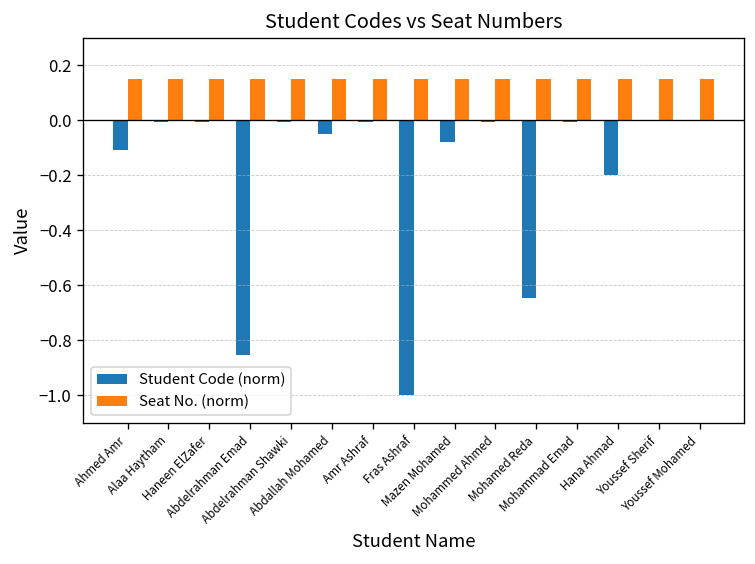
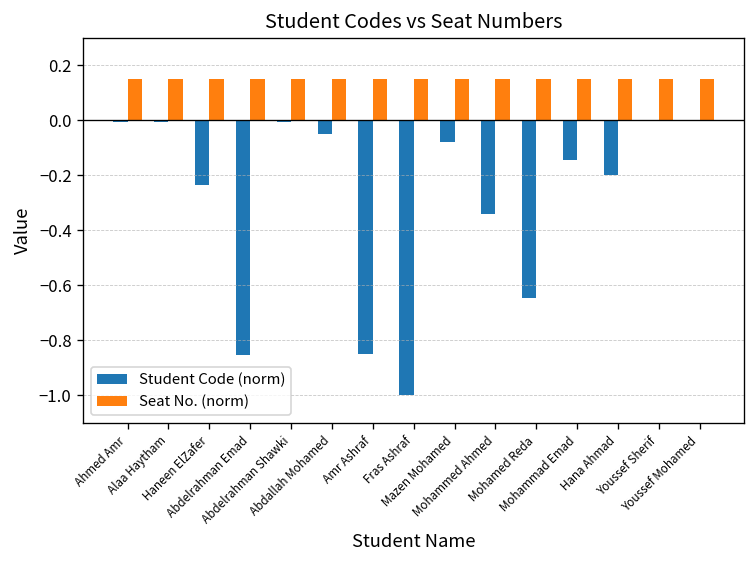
Student Code (norm), Ahmed Amr: -0.11 -> -0.01
Student Code (norm), Haneen ElZafer: -0.01 -> -0.24
Student Code (norm), Amr Ashraf: -0.01 -> -0.85
Student Code (norm), Mohammed Ahmed: -0.01 -> -0.34
Student Code (norm), Mohammad Emad: -0.01 -> -0.14
